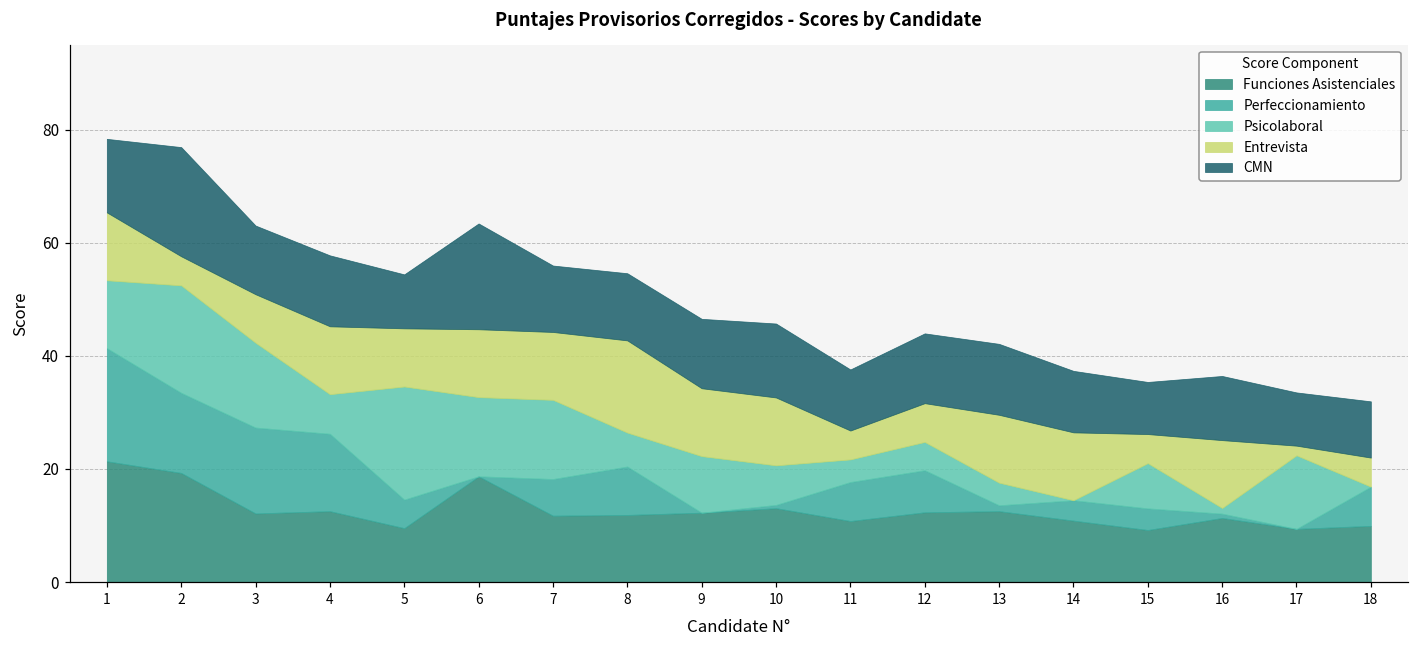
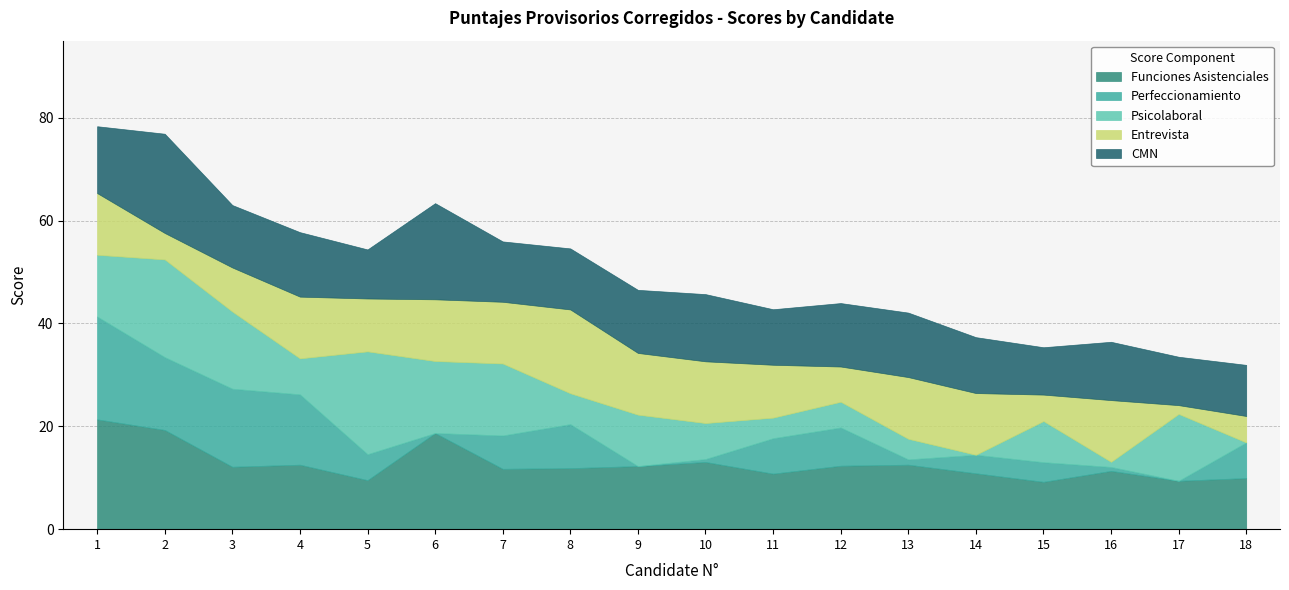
Entrevista, 11: 5 -> 10
